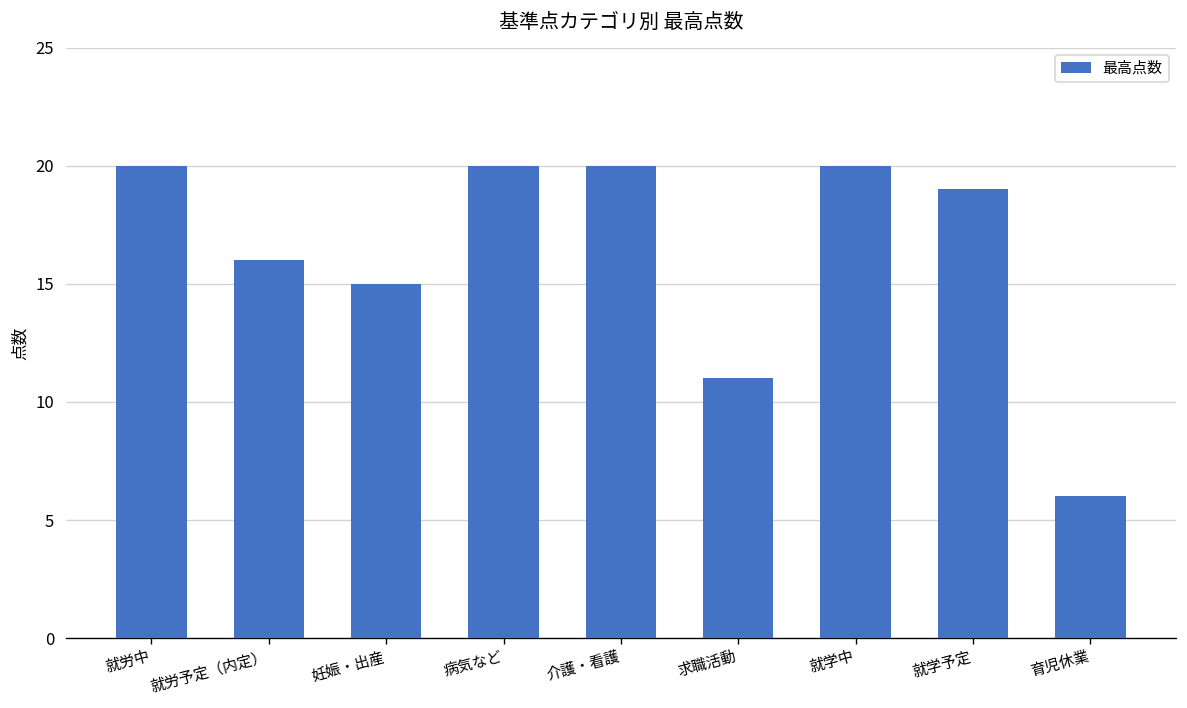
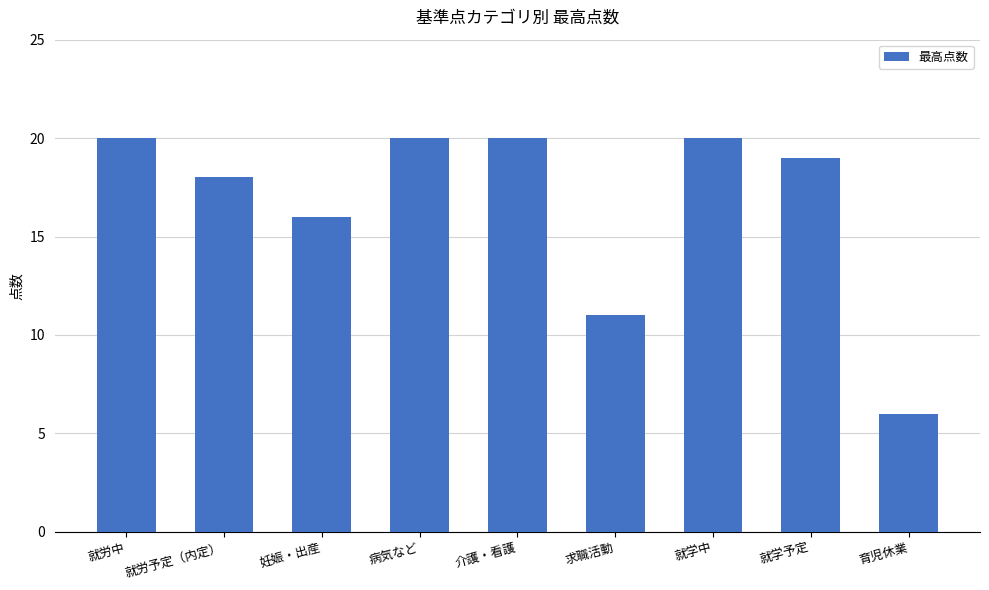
就労予定（内定）: 16 -> 18
妊娠・出産: 15 -> 16
